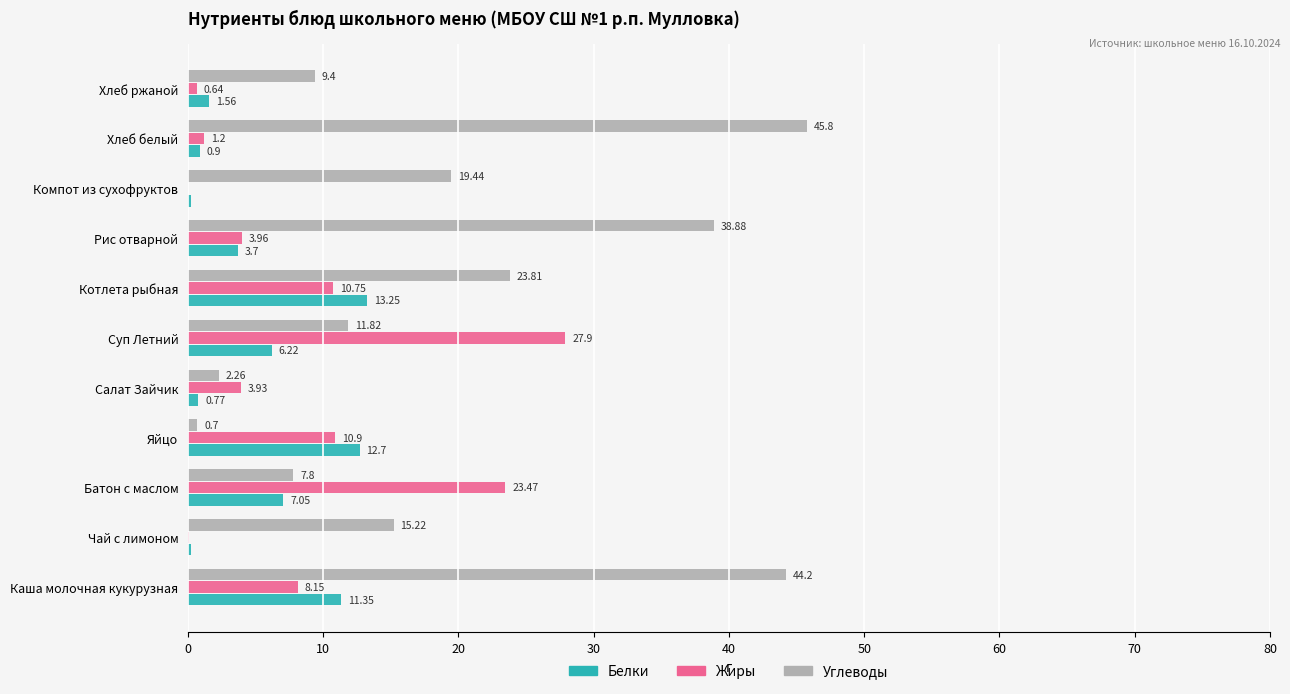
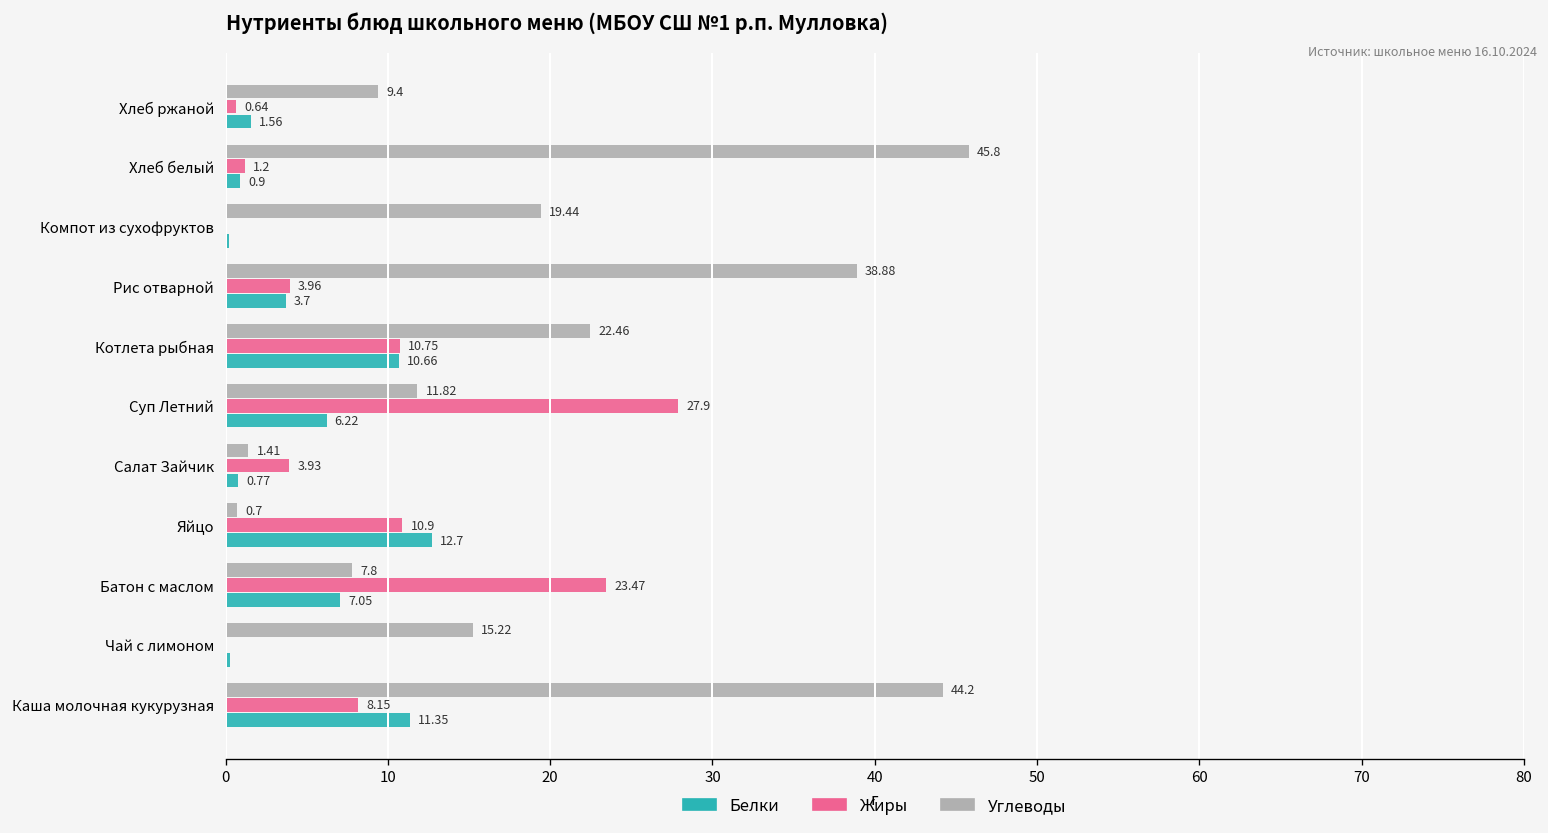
Углеводы, Котлета рыбная: 23.81 -> 22.46
Белки, Котлета рыбная: 13.25 -> 10.66
Углеводы, Салат Зайчик: 2.26 -> 1.41
